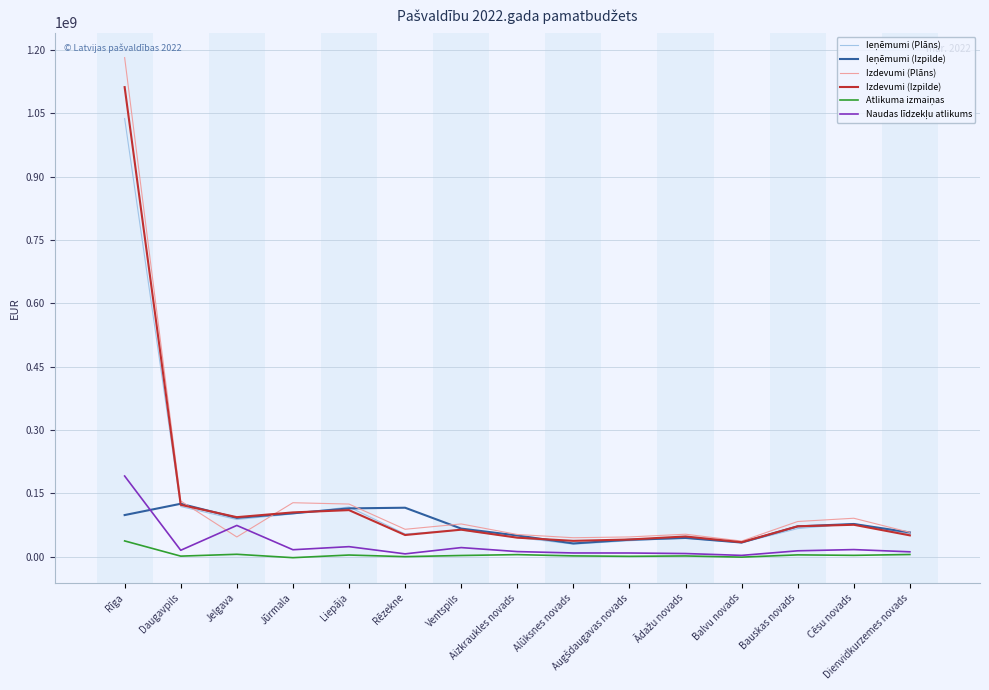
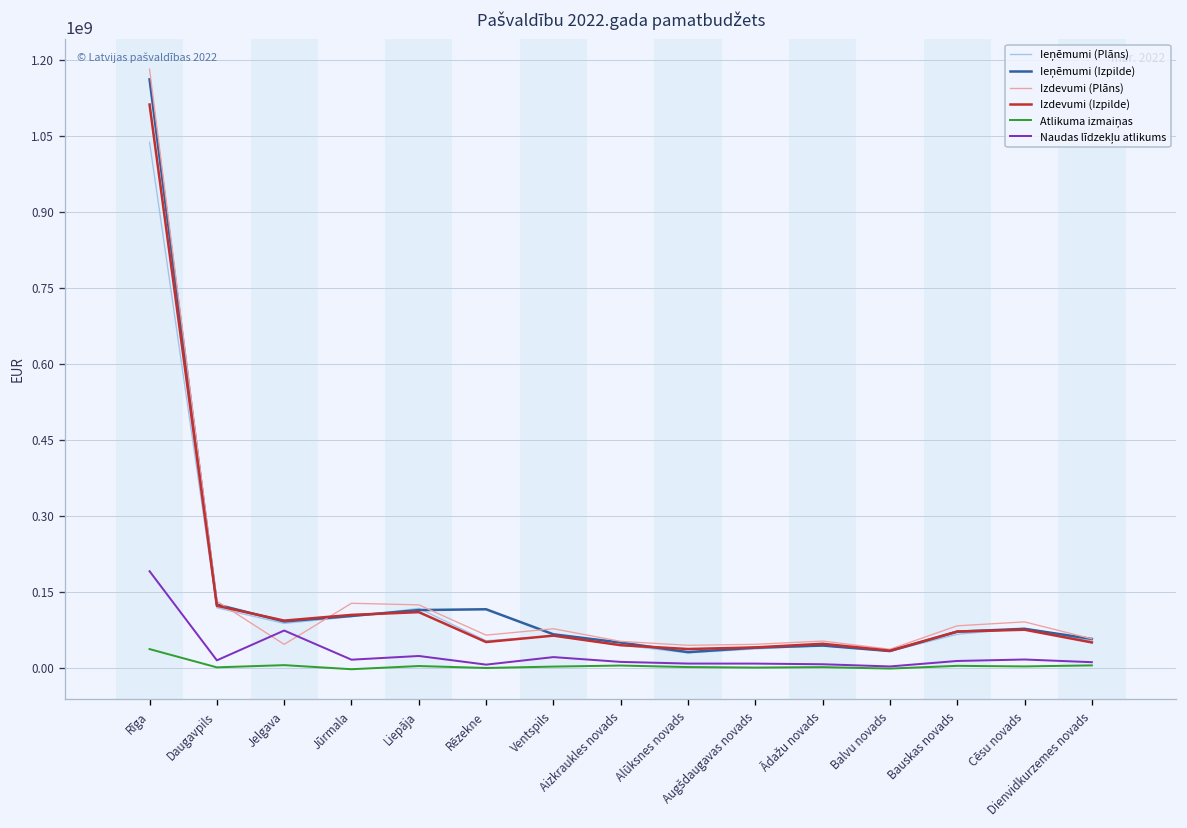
Ieņēmumi (Izpilde), Rīga: 100000000 -> 1160000000
